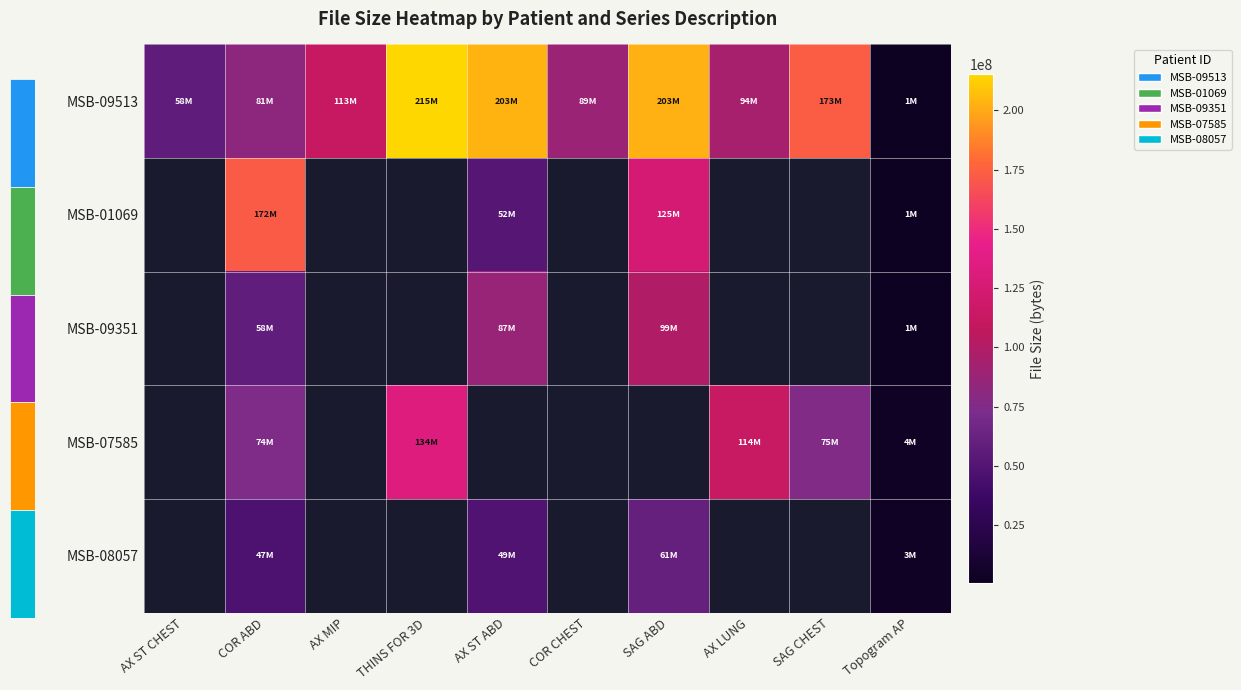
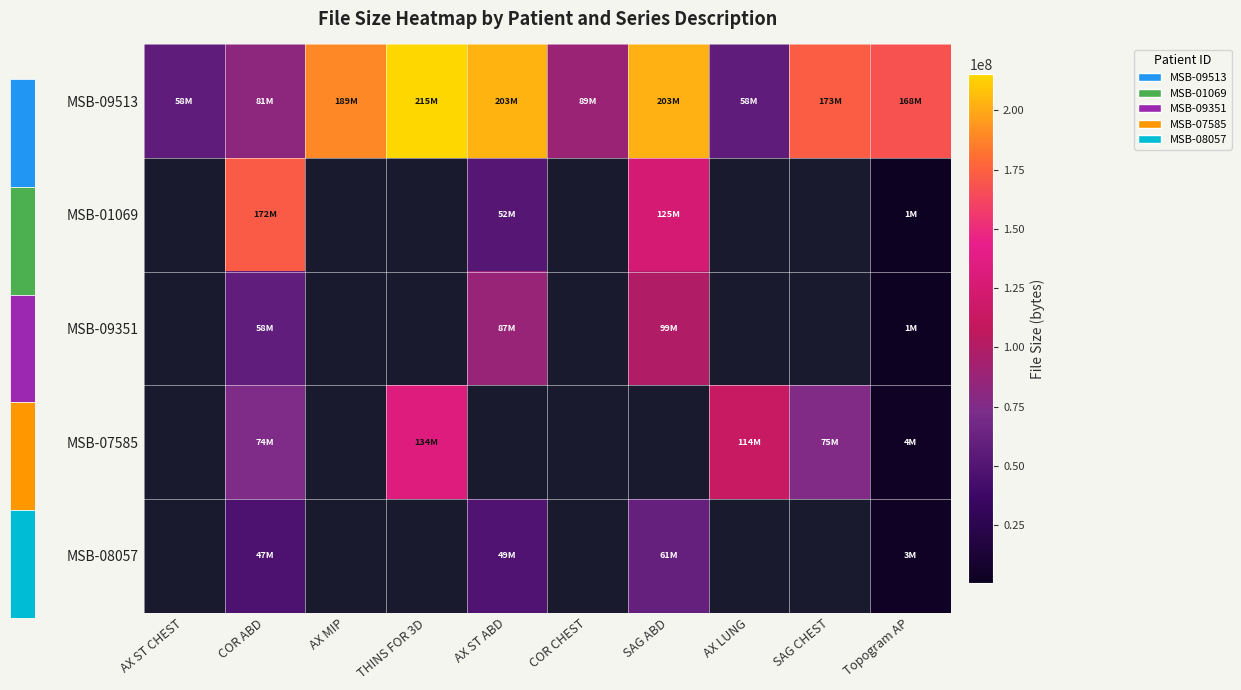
MSB-09513, AX MIP: 113M -> 189M
MSB-09513, AX LUNG: 94M -> 58M
MSB-09513, Topogram AP: 1M -> 168M
